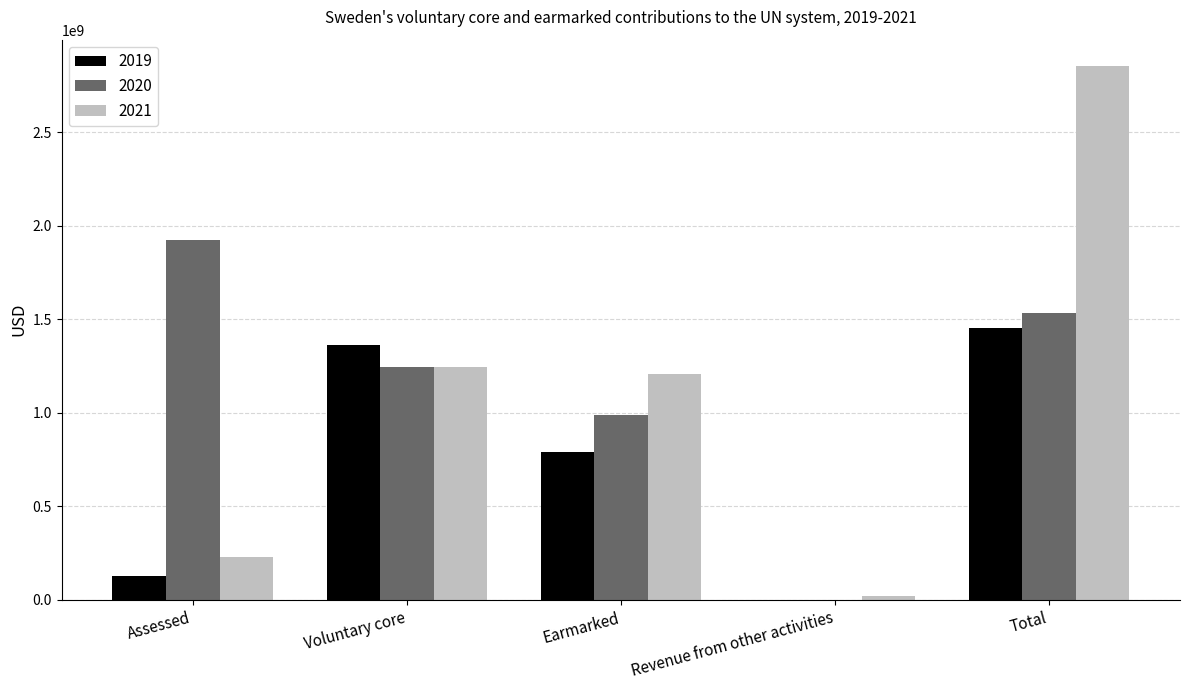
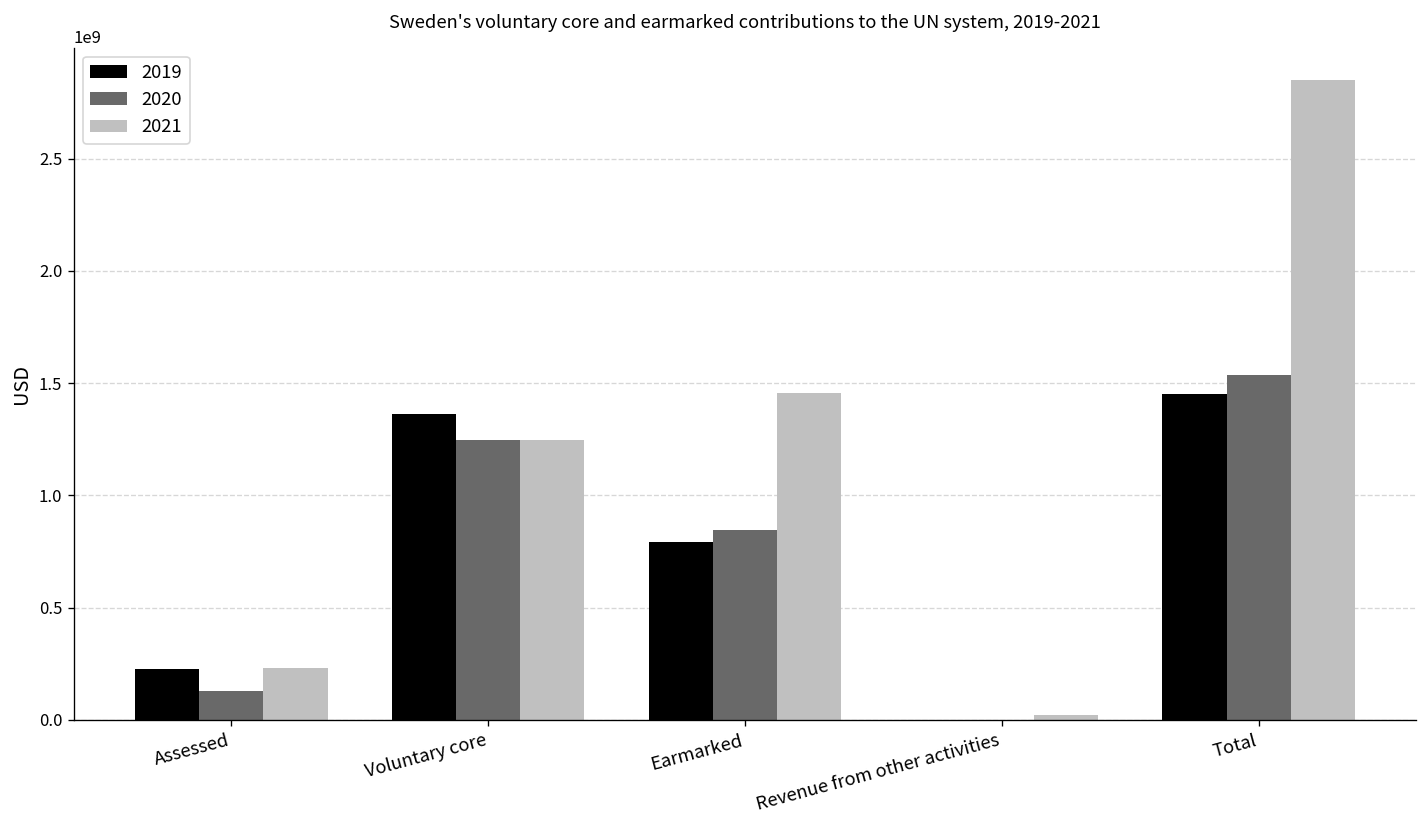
2019, Assessed: 130000000 -> 230000000
2020, Assessed: 1920000000 -> 130000000
2020, Earmarked: 990000000 -> 850000000
2021, Earmarked: 1210000000 -> 1460000000
